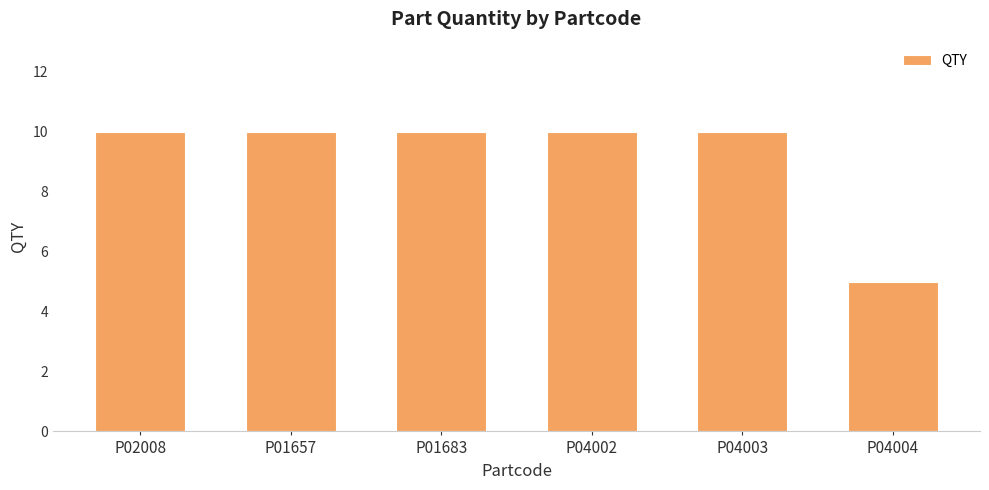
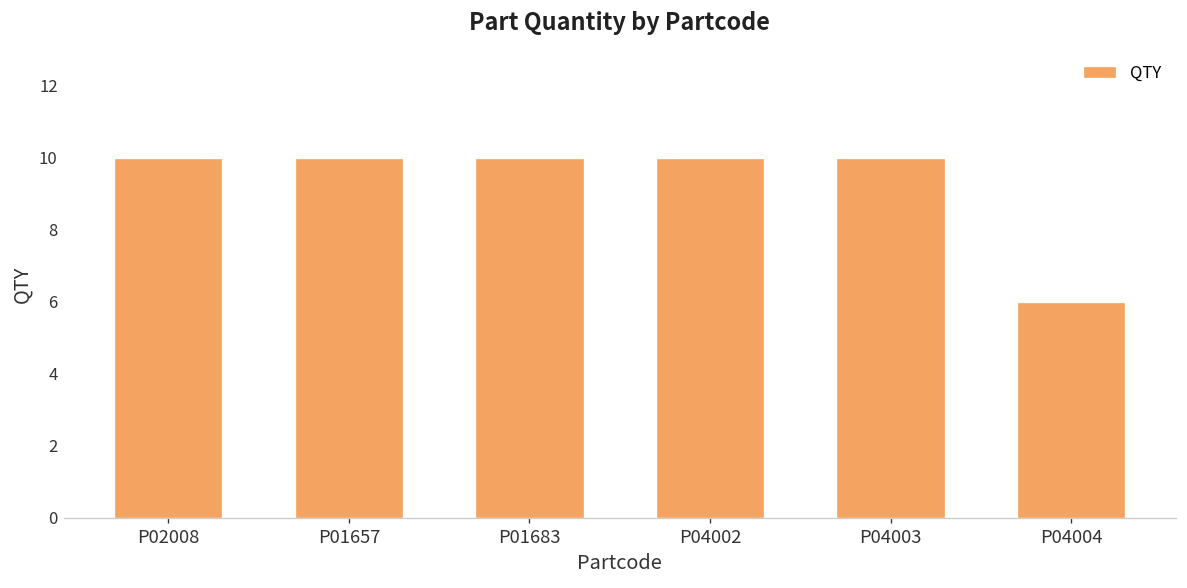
P04004: 5 -> 6
